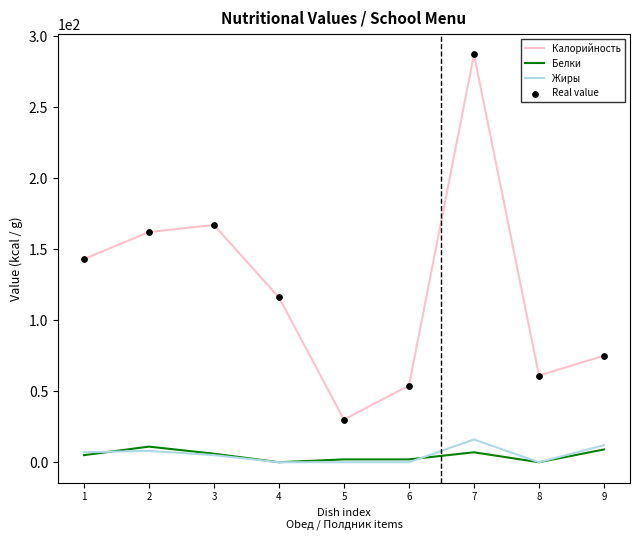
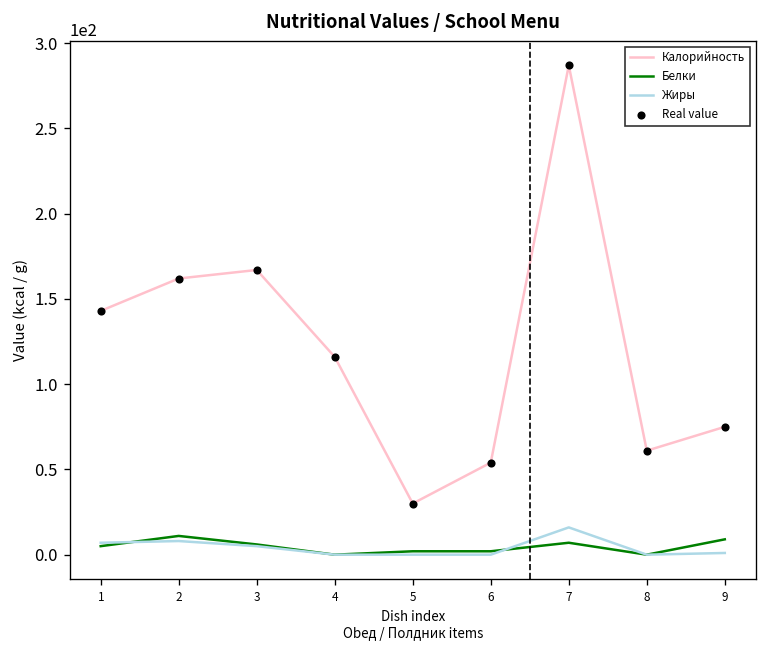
Жиры, 9: 12 -> 1
